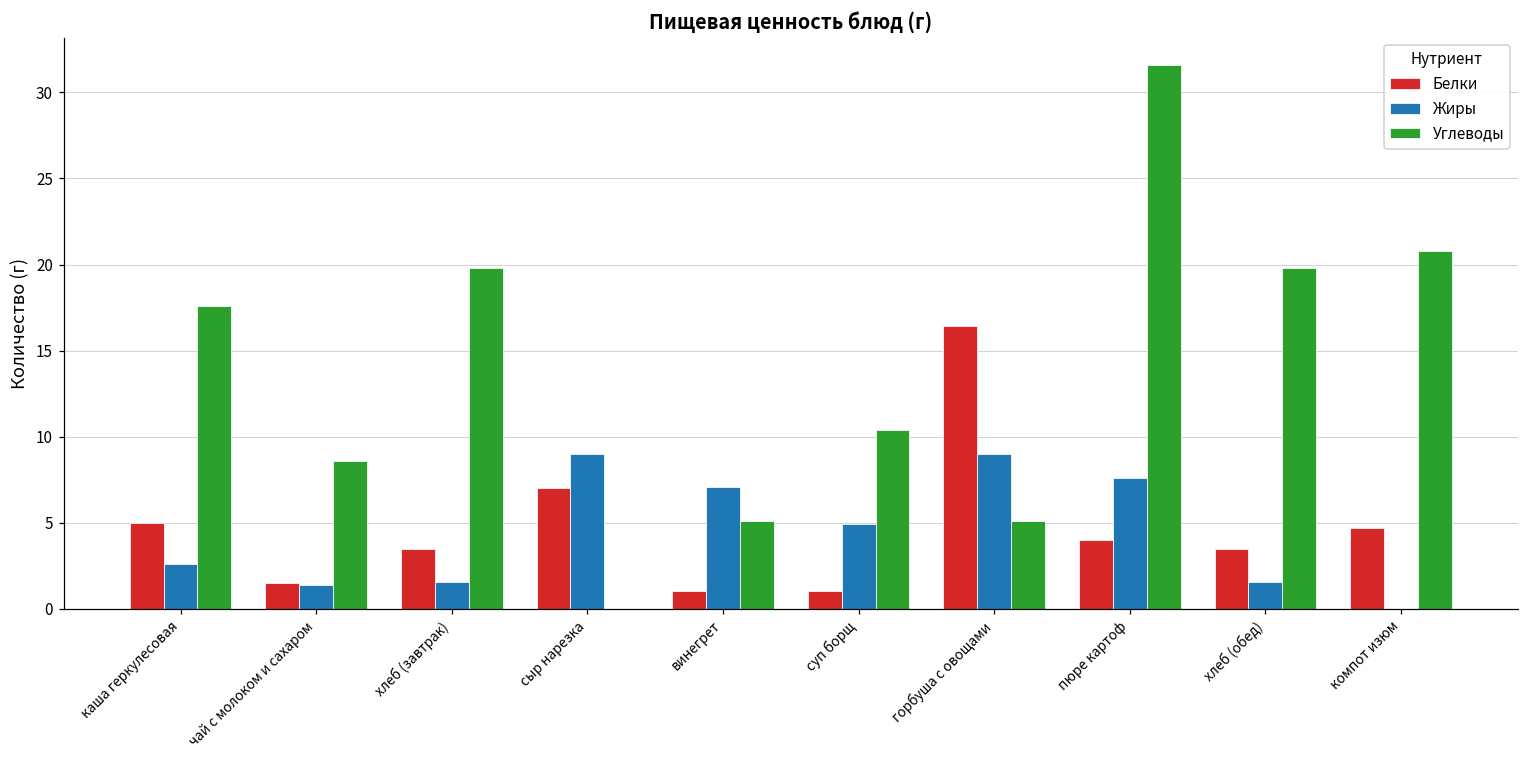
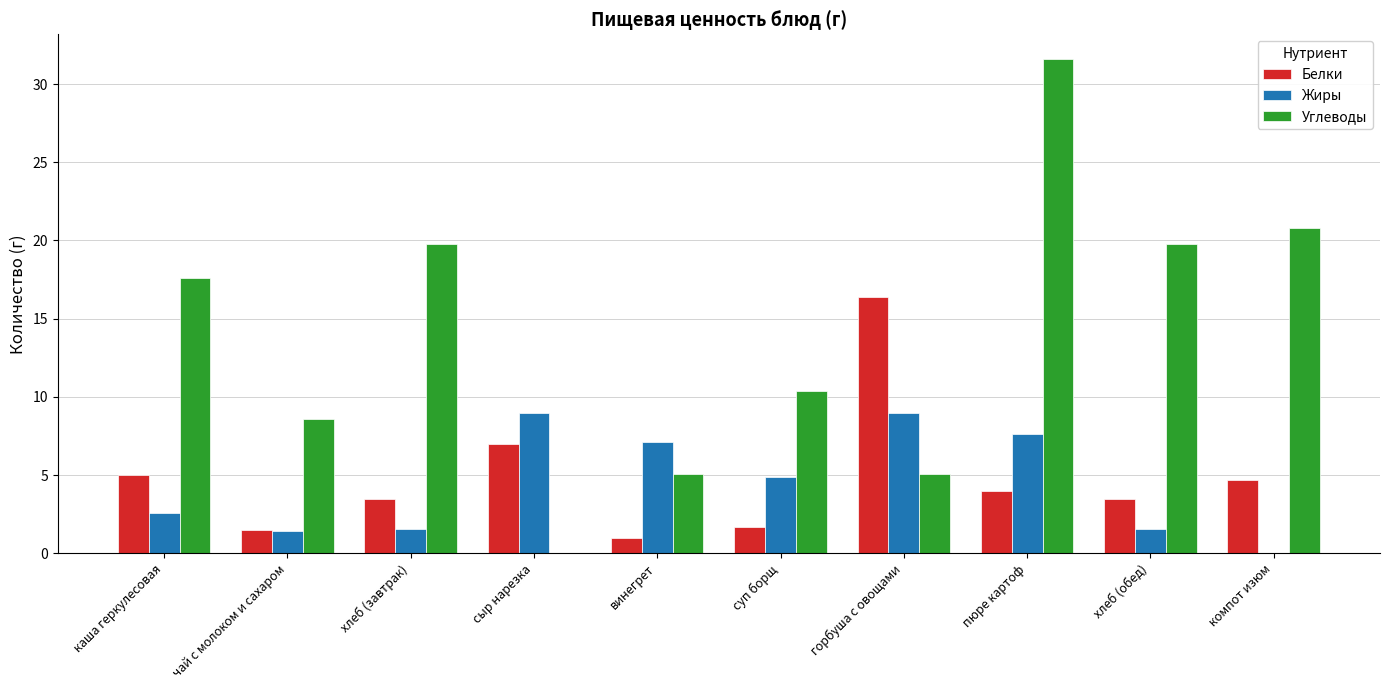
Белки, суп борщ: 1.0 -> 1.7
